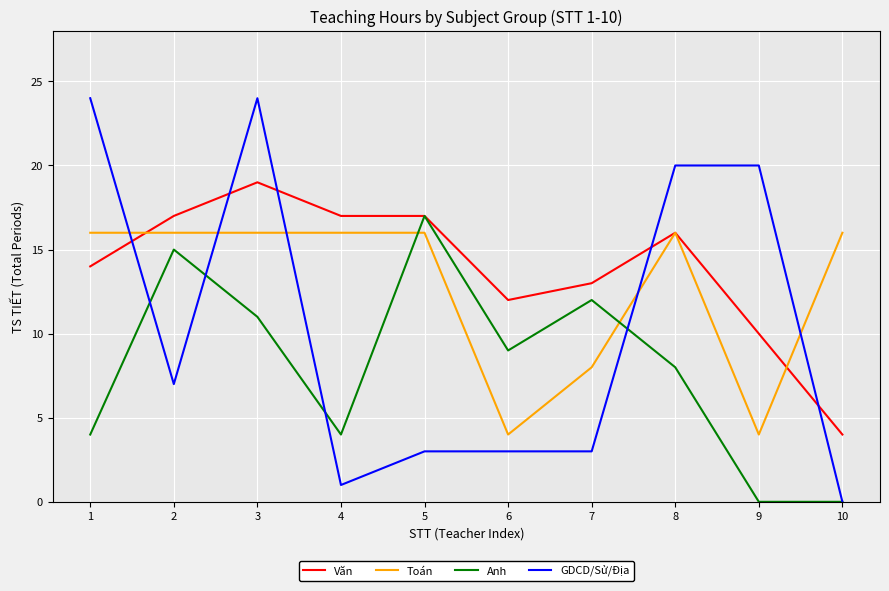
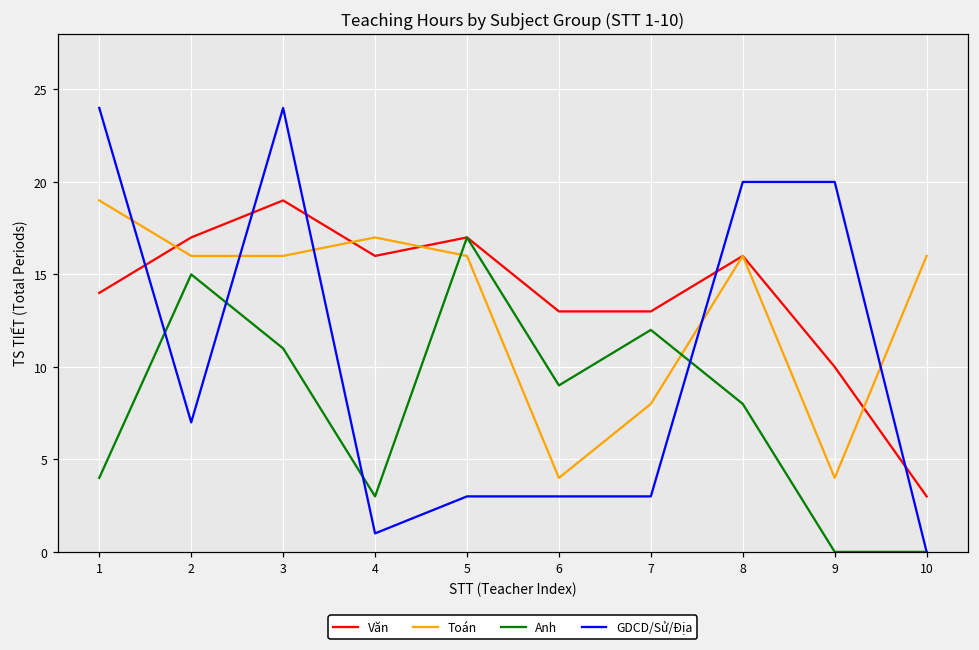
Toán, 1: 16 -> 19
Văn, 4: 17 -> 16
Toán, 4: 16 -> 17
Anh, 4: 4 -> 3
Văn, 6: 12 -> 13
Văn, 10: 4 -> 3
